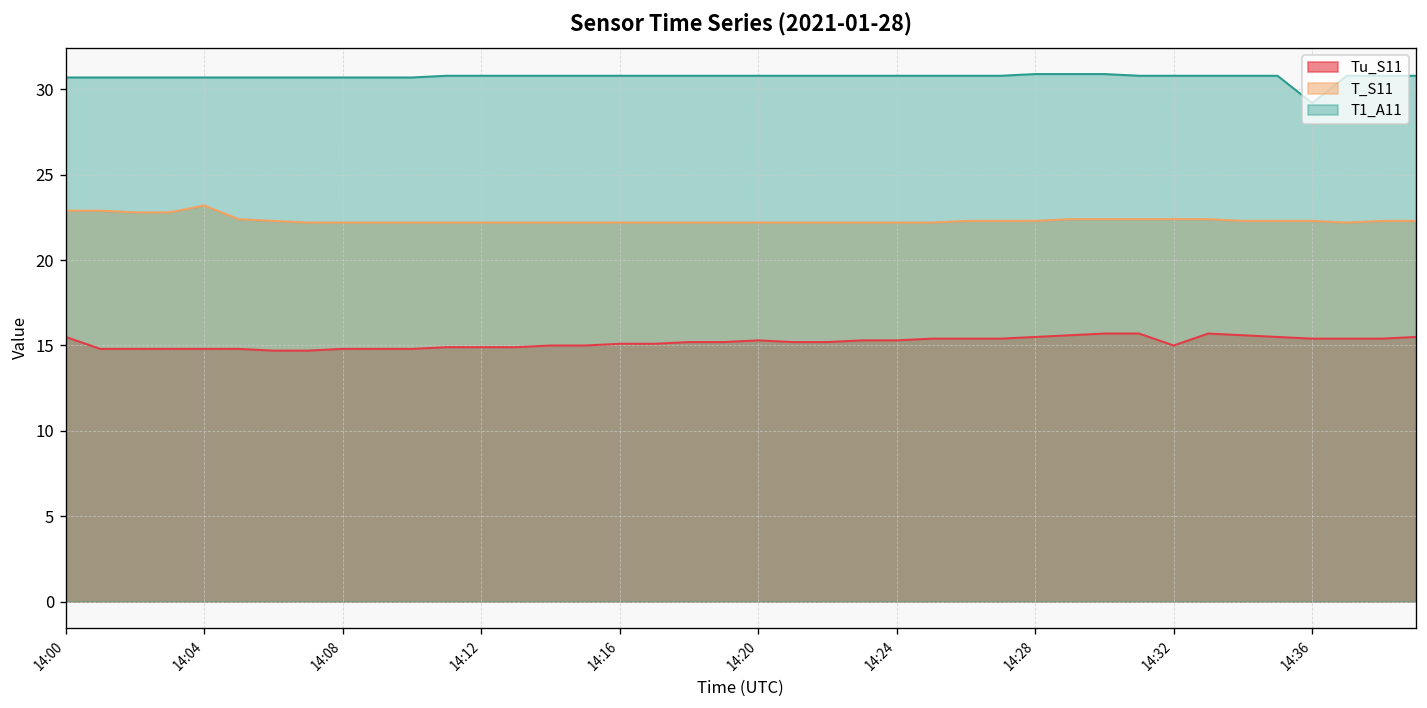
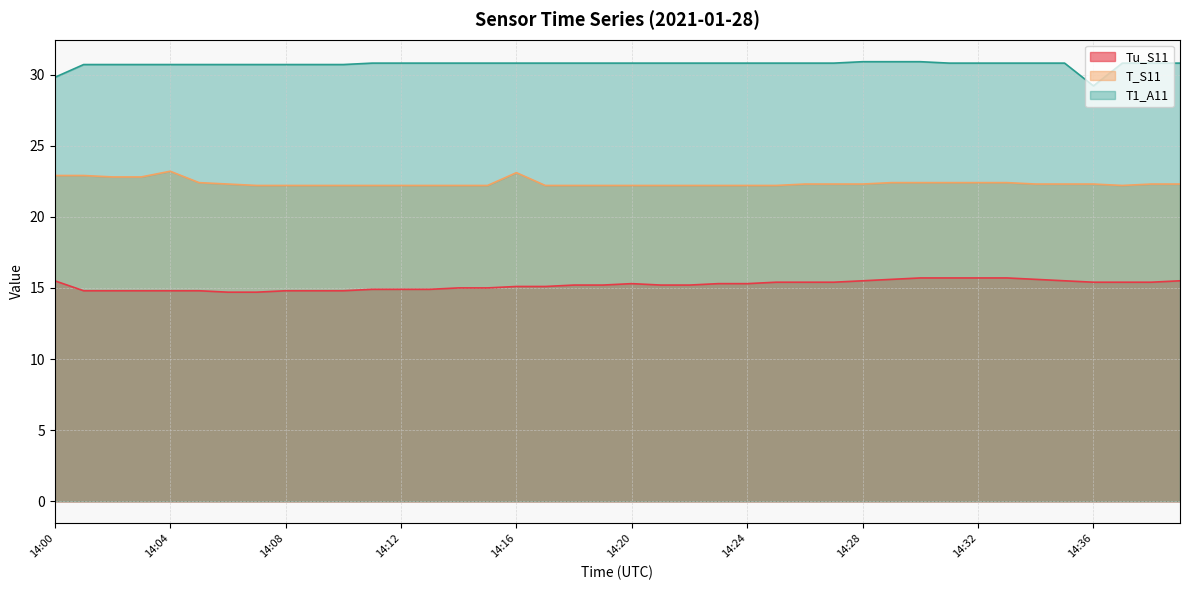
T1_A11, 14:00: 30.7 -> 29.8
T_S11, 14:16: 22.2 -> 23.1
Tu_S11, 14:32: 15.0 -> 15.7
